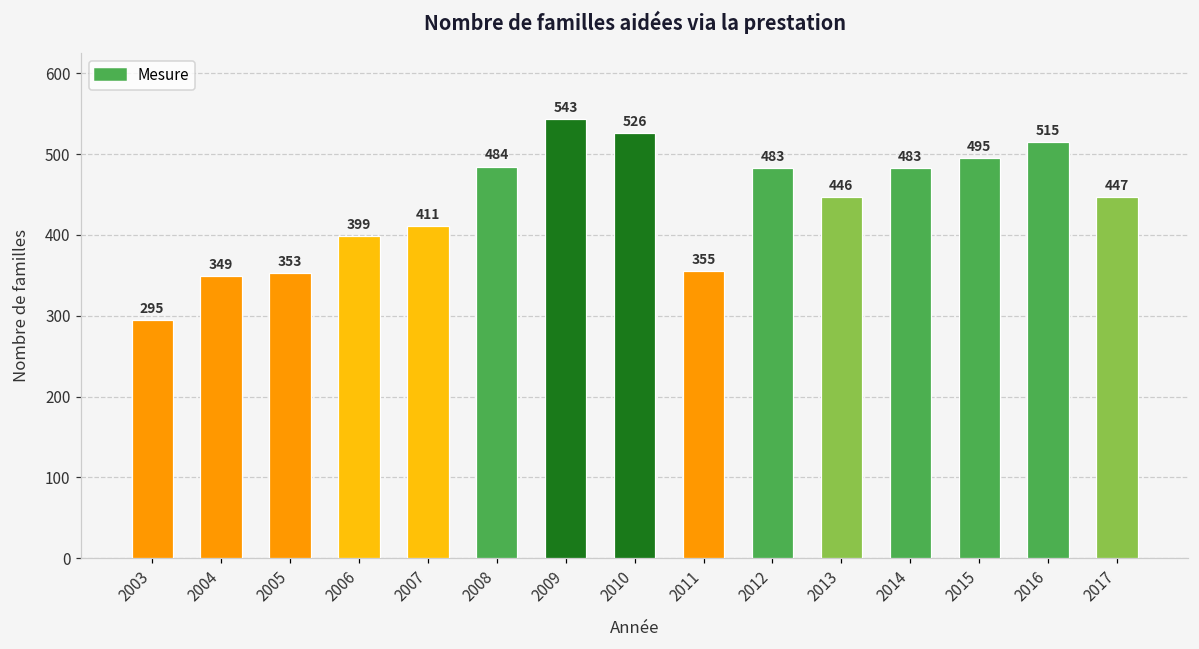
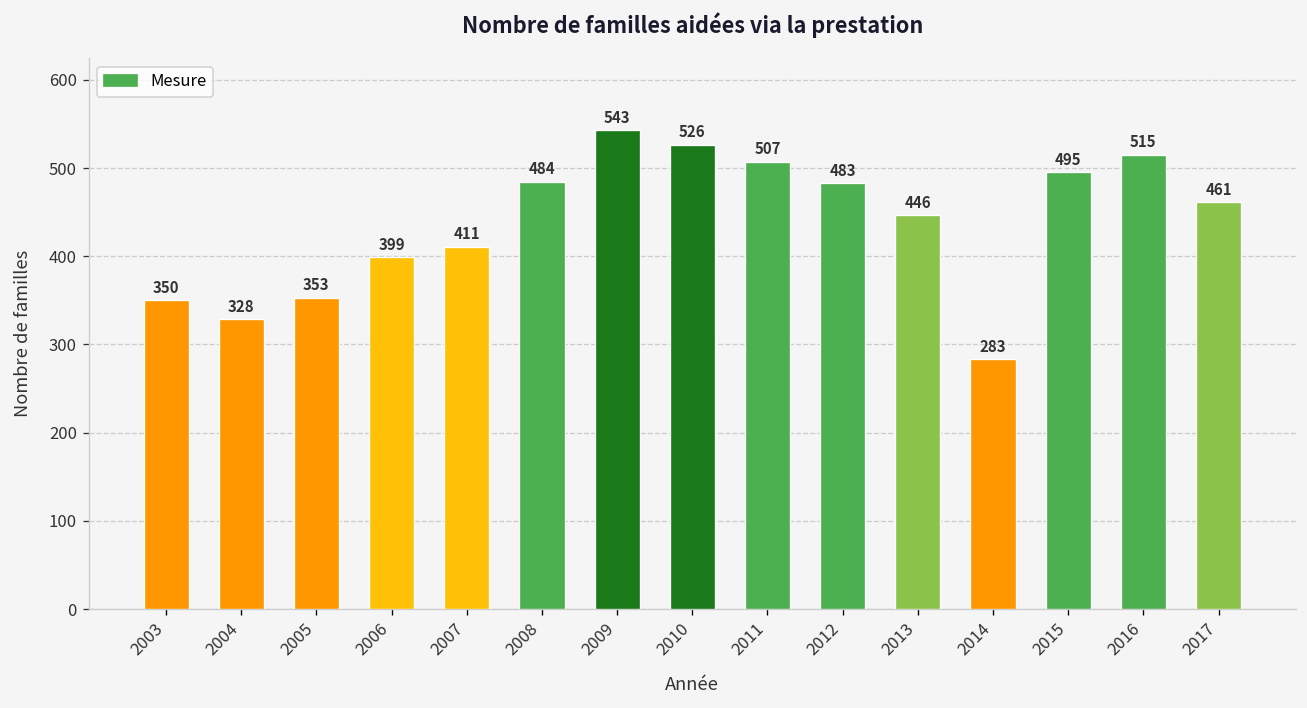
2003: 295 -> 350
2004: 349 -> 328
2011: 355 -> 507
2014: 483 -> 283
2017: 447 -> 461
